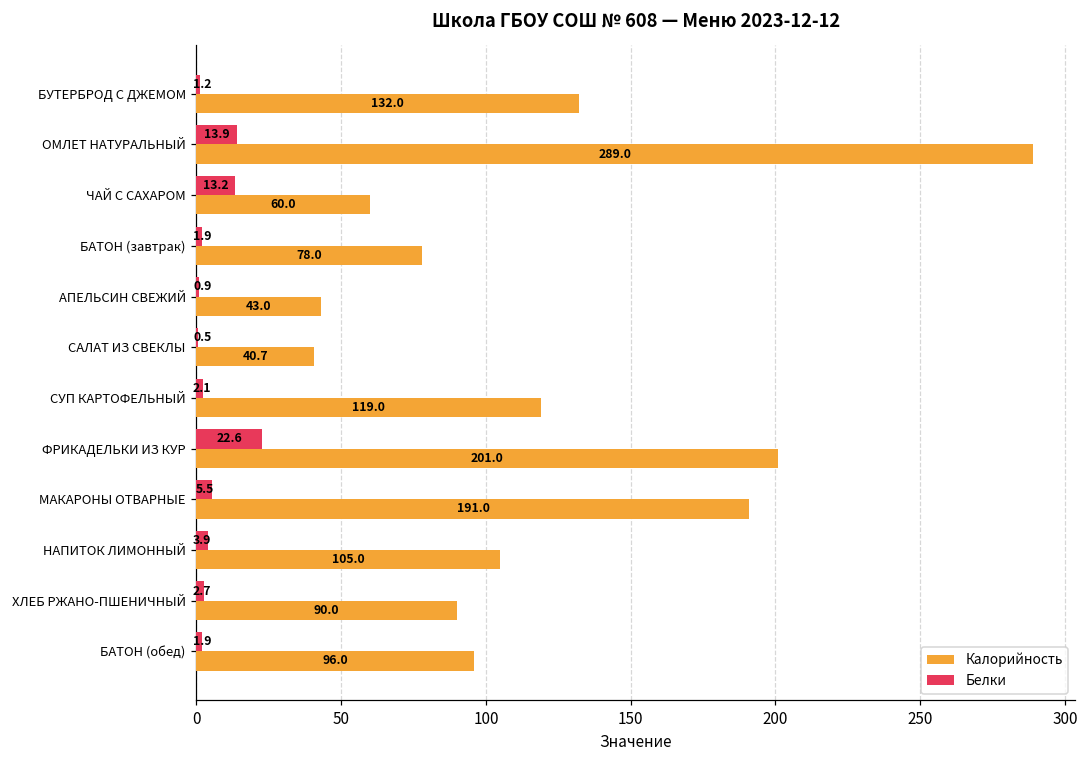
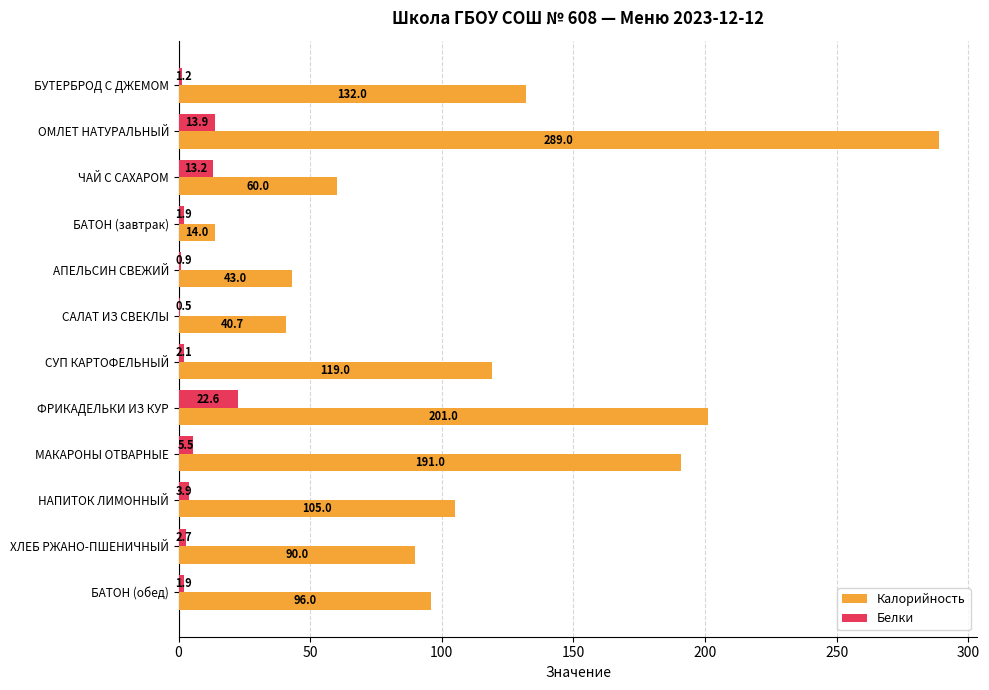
Калорийность, БАТОН (завтрак): 78.0 -> 14.0
